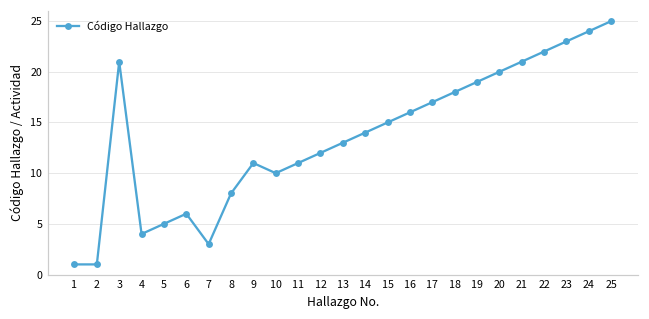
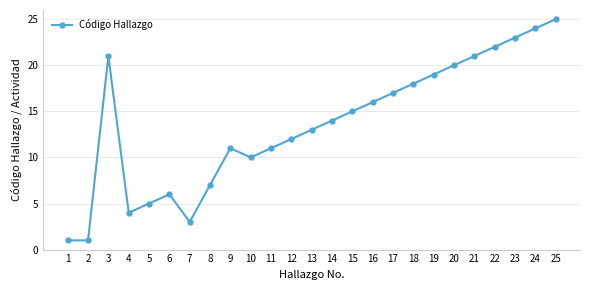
8: 8 -> 7
